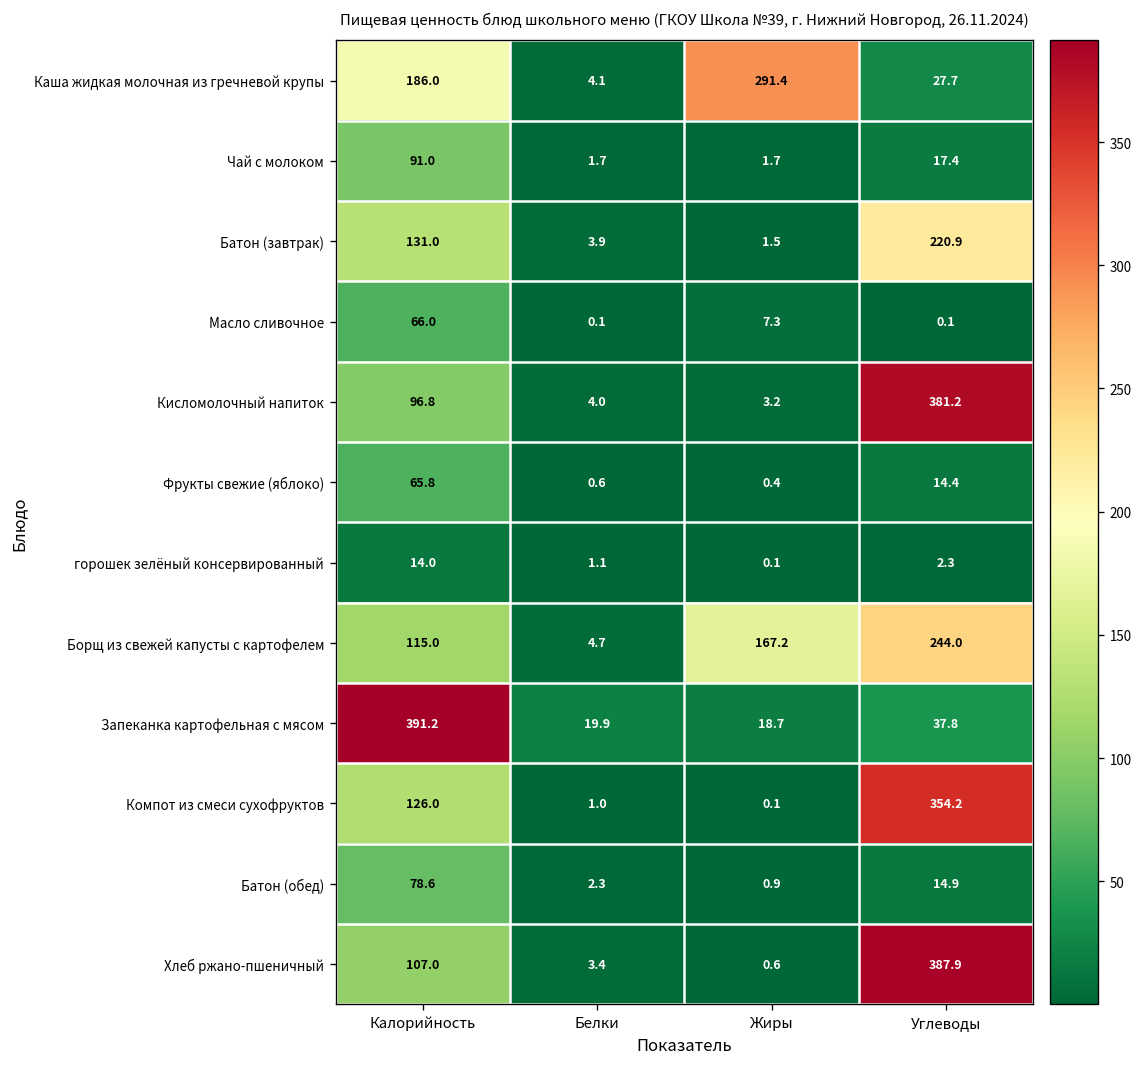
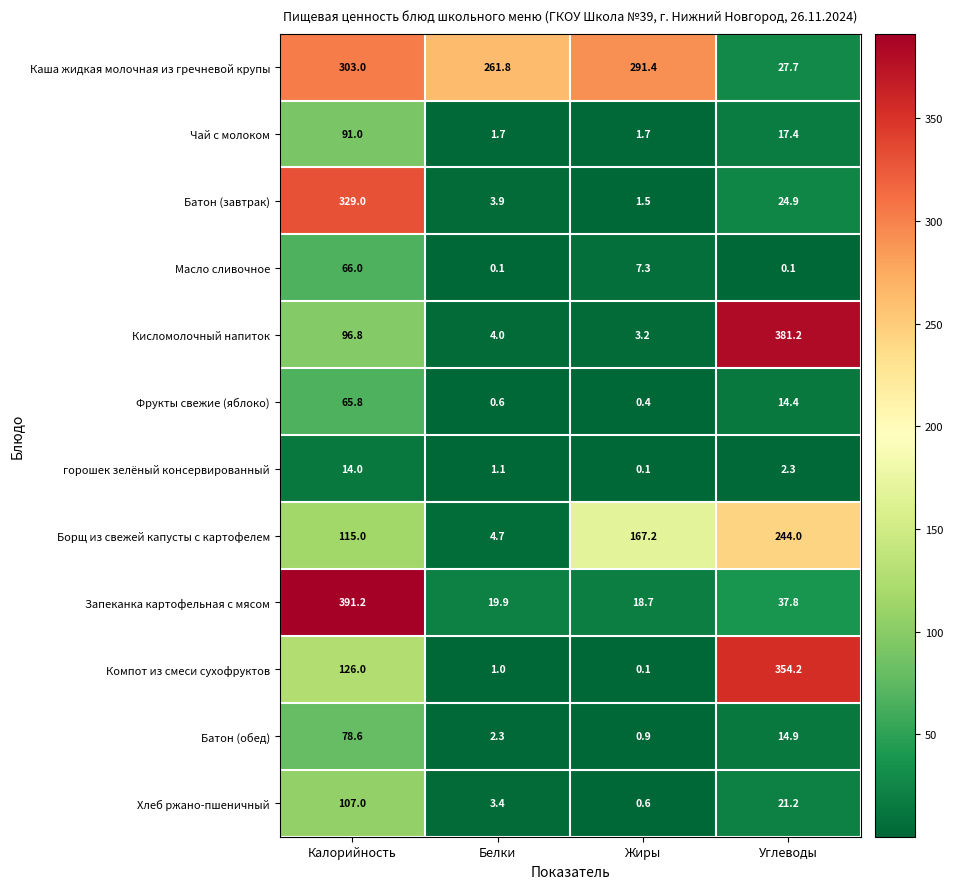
Каша жидкая молочная из гречневой крупы, Калорийность: 186.0 -> 303.0
Каша жидкая молочная из гречневой крупы, Белки: 4.1 -> 261.8
Батон (завтрак), Калорийность: 131.0 -> 329.0
Батон (завтрак), Углеводы: 220.9 -> 24.9
Хлеб ржано-пшеничный, Углеводы: 387.9 -> 21.2
